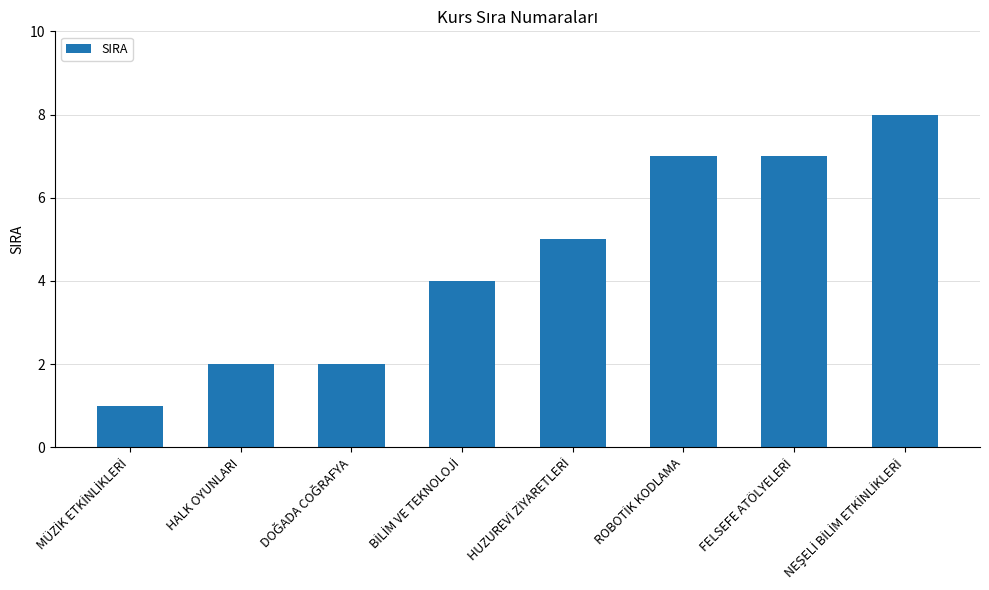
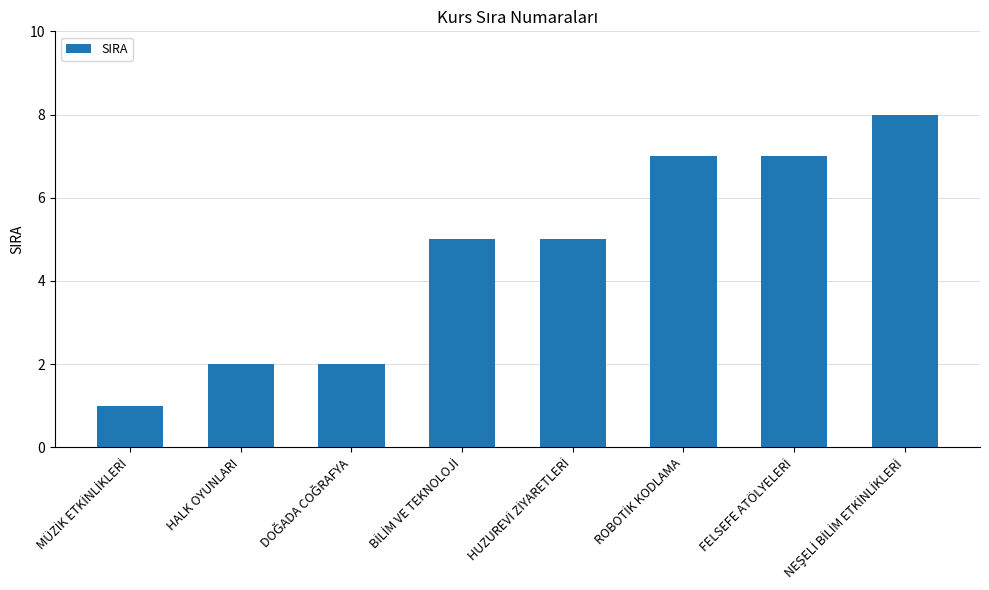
BİLİM VE TEKNOLOJİ: 4 -> 5
